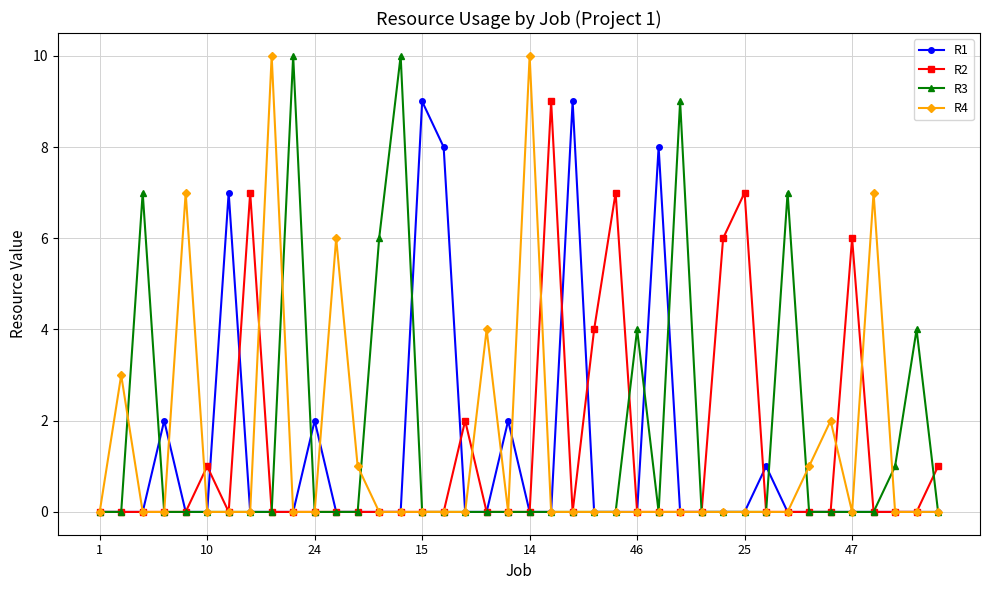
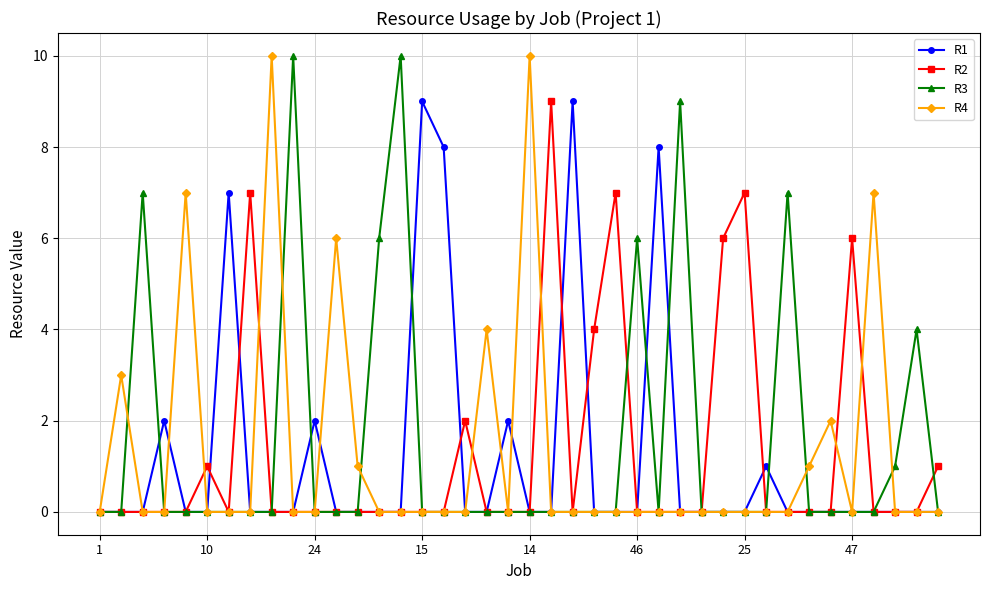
R3, 46: 4 -> 6
